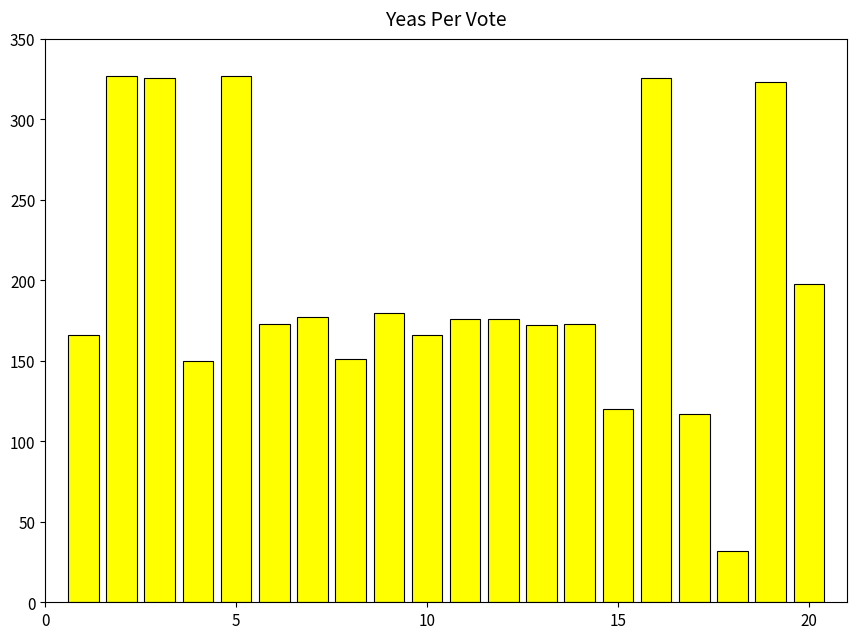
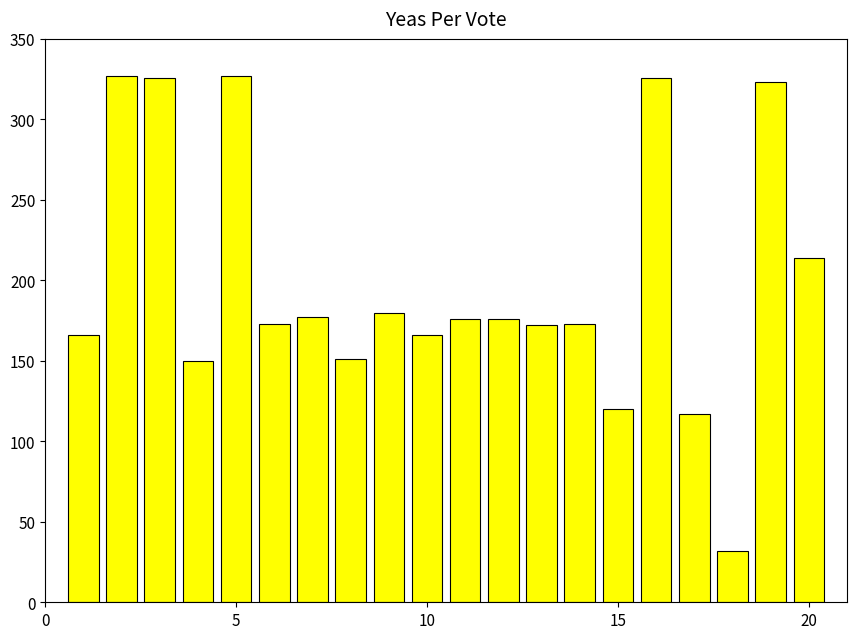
20: 198 -> 214
